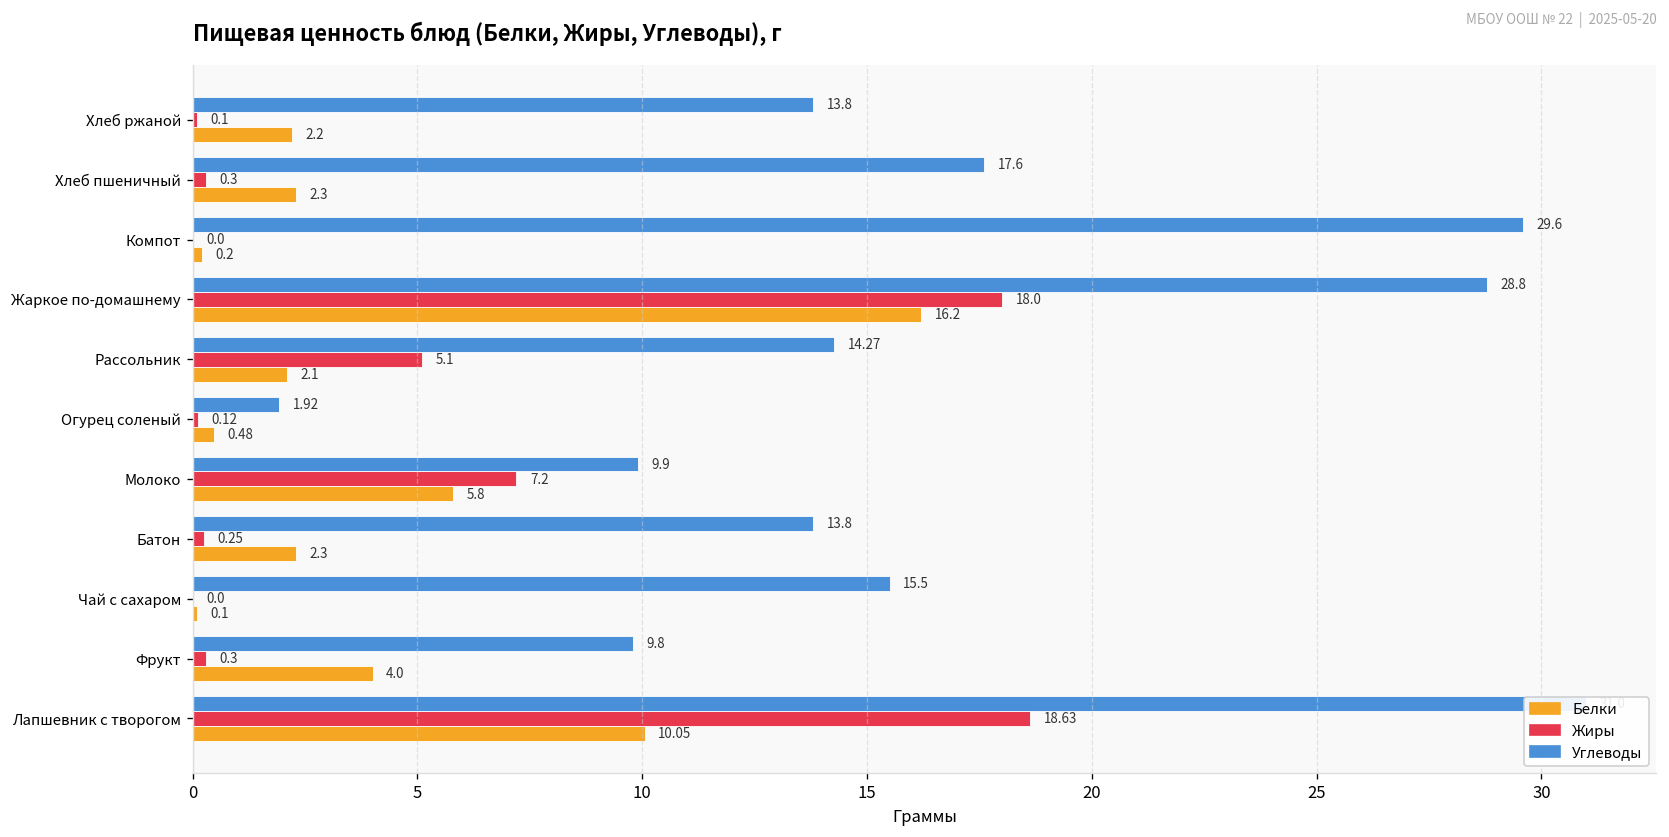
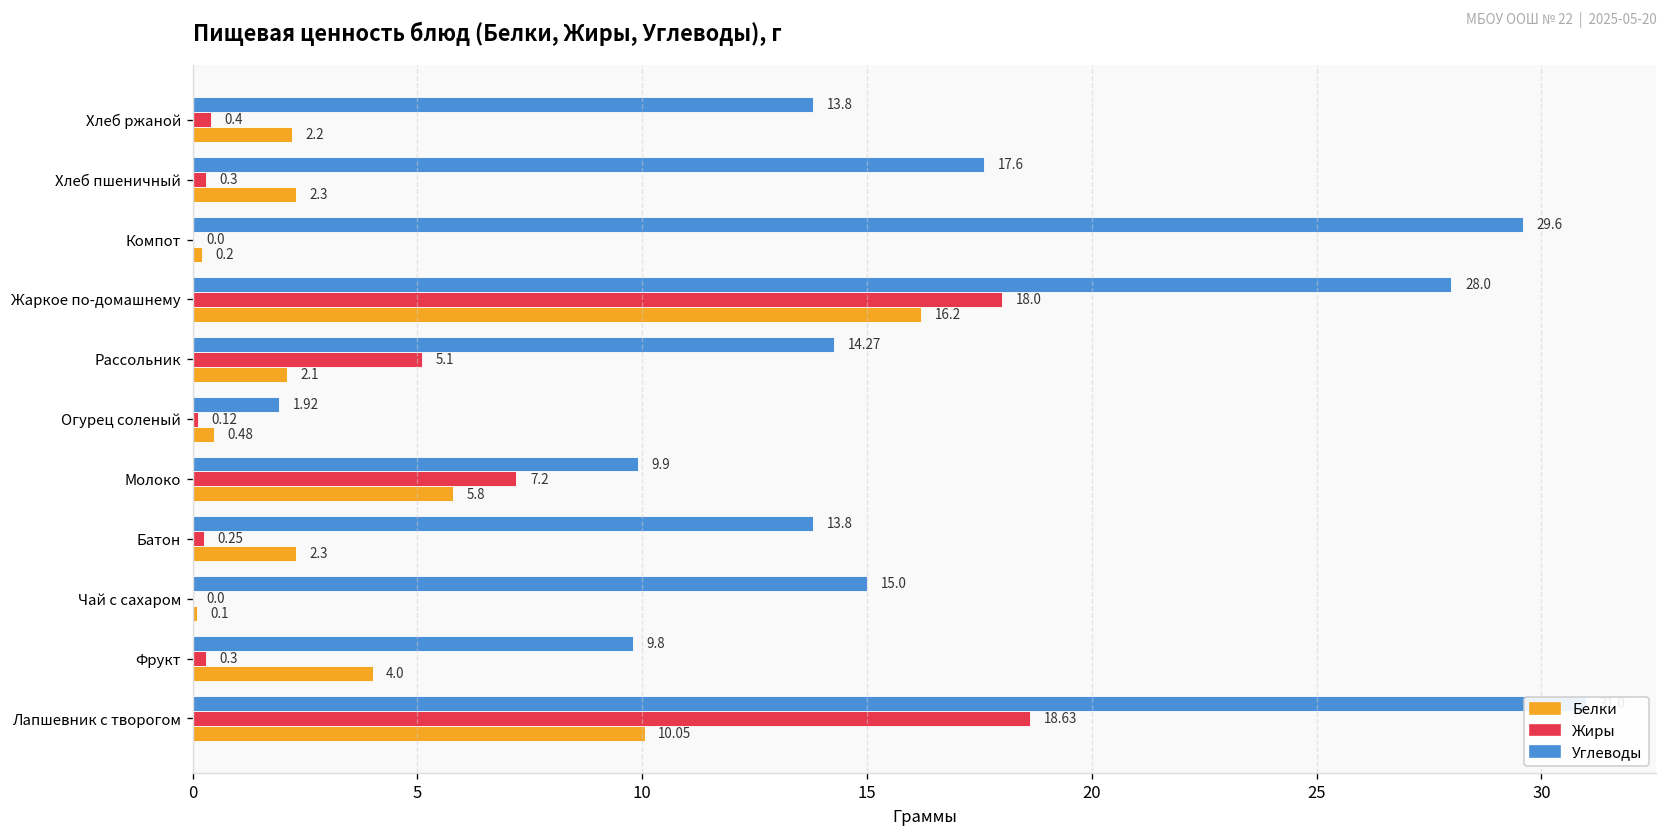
Жиры, Хлеб ржаной: 0.1 -> 0.4
Углеводы, Жаркое по-домашнему: 28.8 -> 28.0
Углеводы, Чай с сахаром: 15.5 -> 15.0
